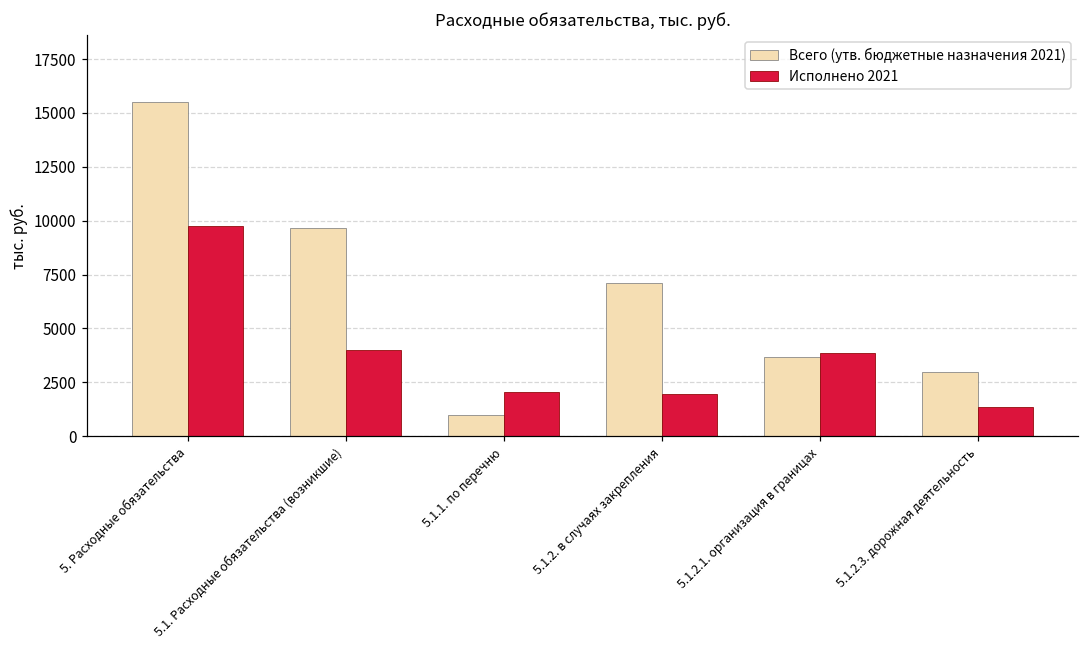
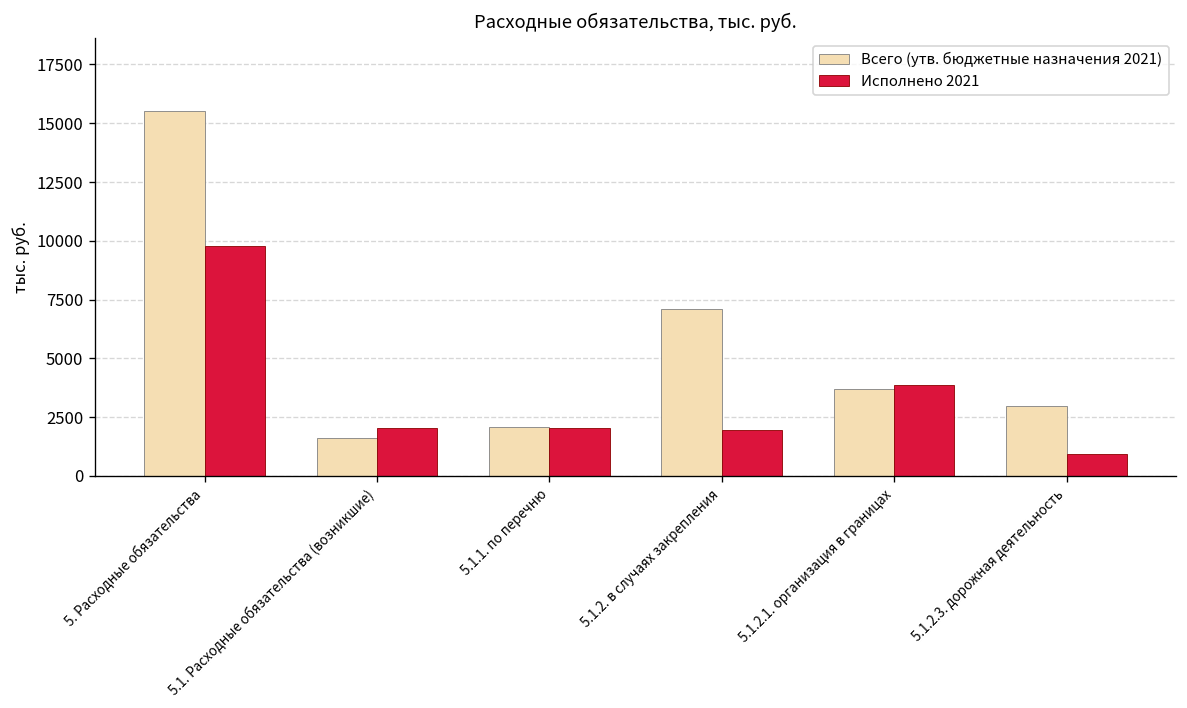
Всего (утв. бюджетные назначения 2021), 5.1. Расходные обязательства (возникшие): 9700 -> 1600
Исполнено 2021, 5.1. Расходные обязательства (возникшие): 4000 -> 2000
Всего (утв. бюджетные назначения 2021), 5.1.1. по перечню: 1000 -> 2100
Исполнено 2021, 5.1.2.3. дорожная деятельность: 1400 -> 900
